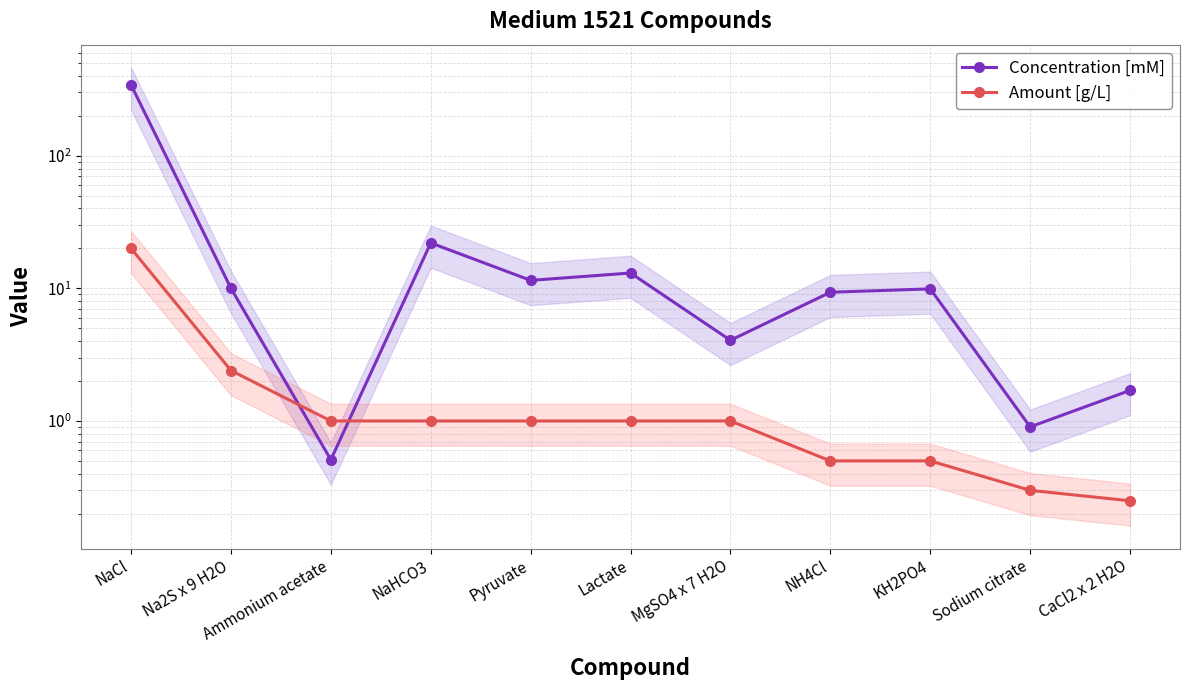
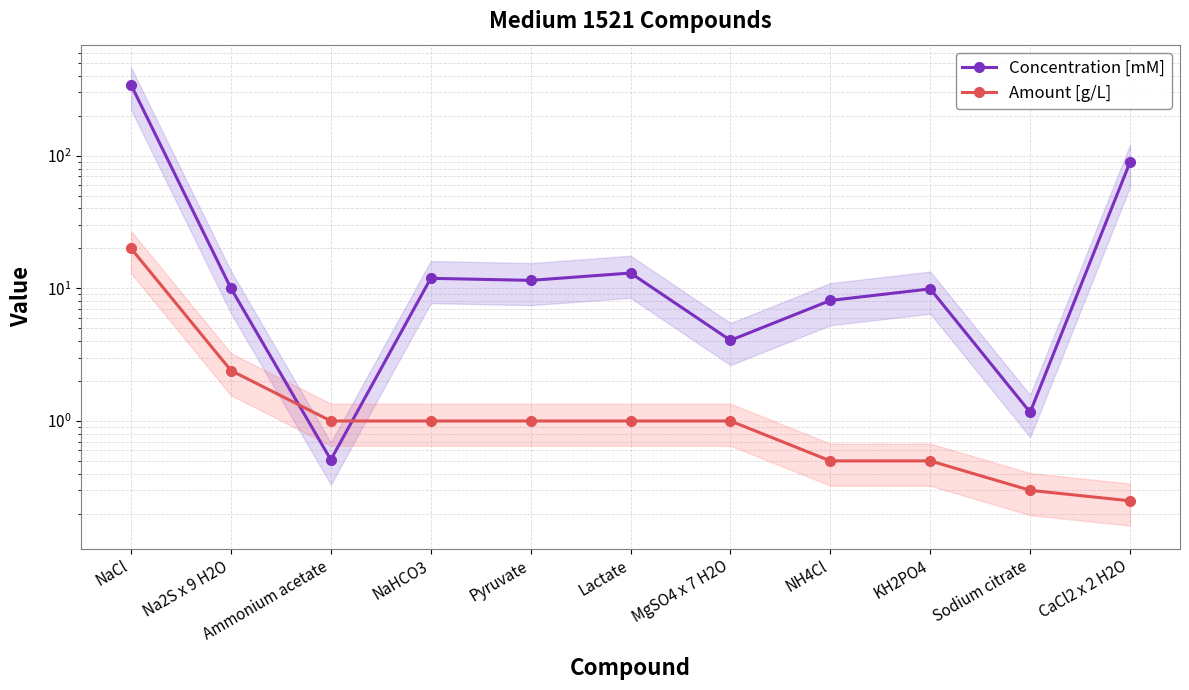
Concentration [mM], NaHCO3: 22 -> 12
Concentration [mM], NH4Cl: 9 -> 8
Concentration [mM], Sodium citrate: 0.9 -> 1.2
Concentration [mM], CaCl2 x 2 H2O: 1.7 -> 90
